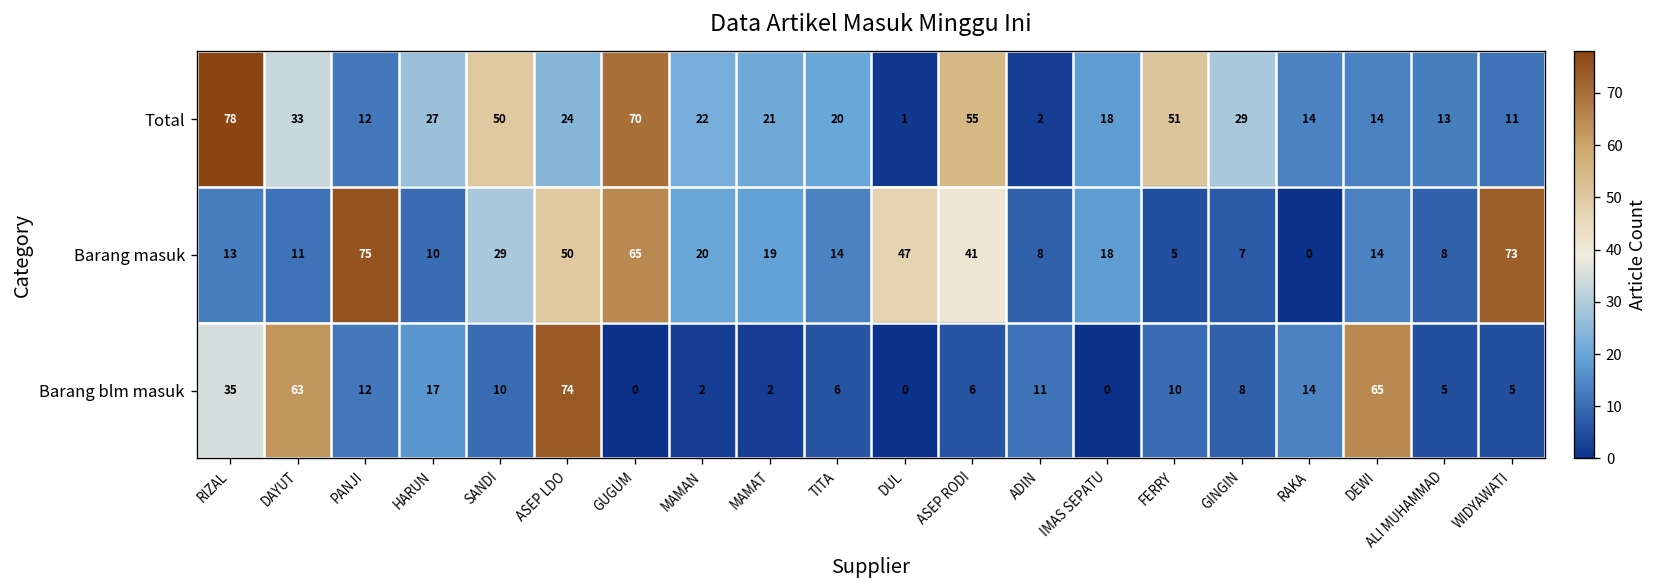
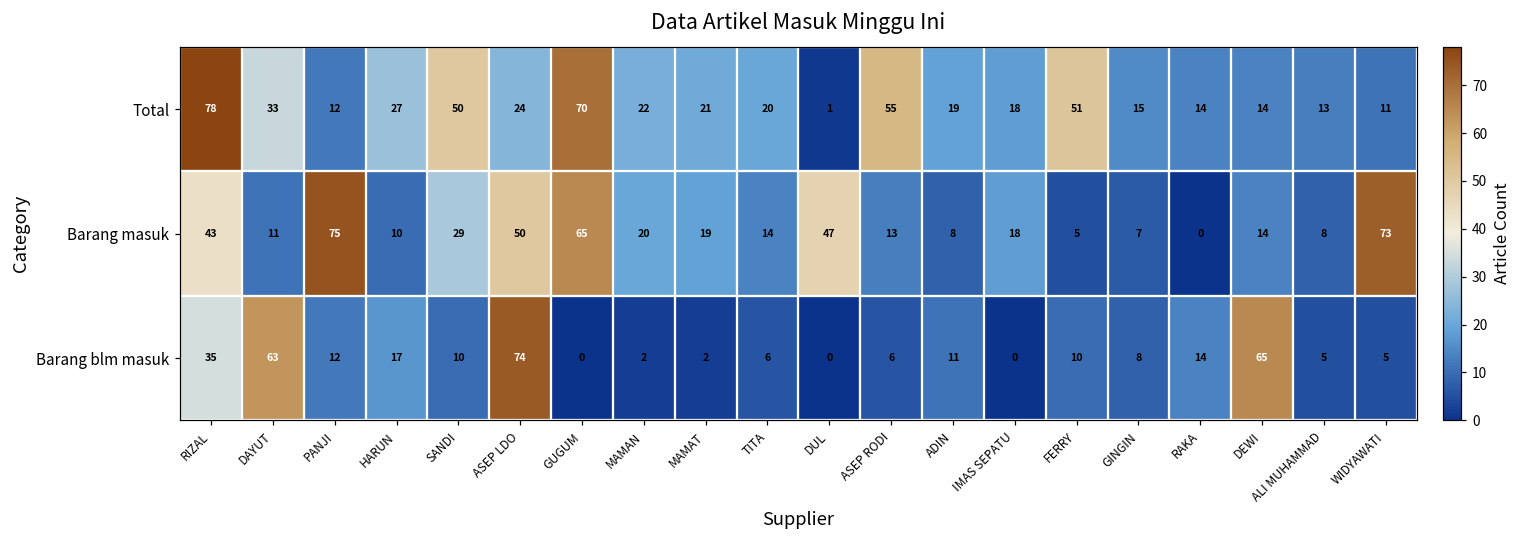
Total, ADIN: 2 -> 19
Total, GINGIN: 29 -> 15
Barang masuk, RIZAL: 13 -> 43
Barang masuk, ASEP RODI: 41 -> 13
